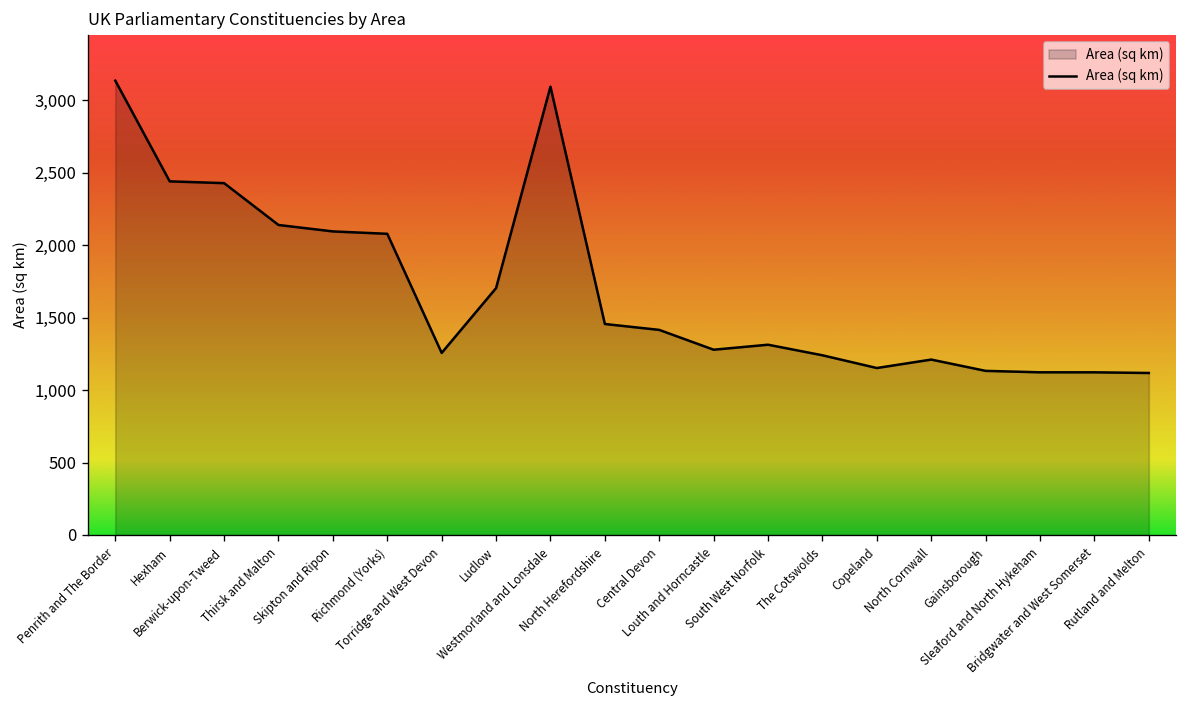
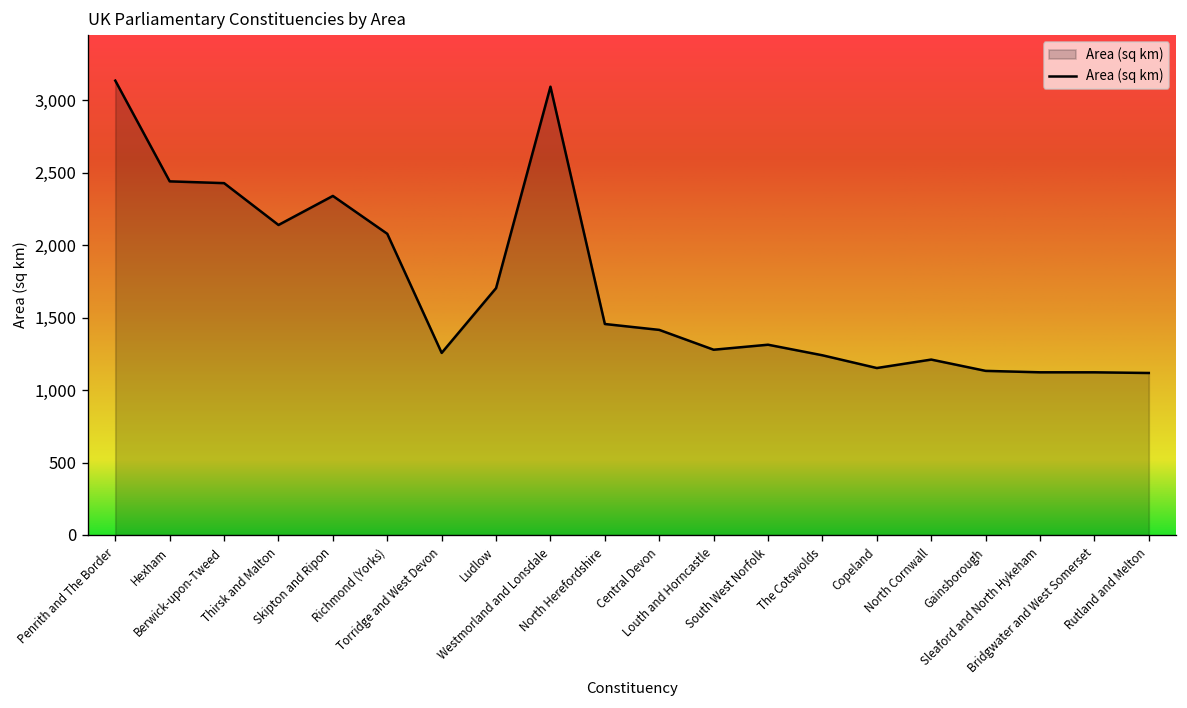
Skipton and Ripon: 2,090 -> 2,340
